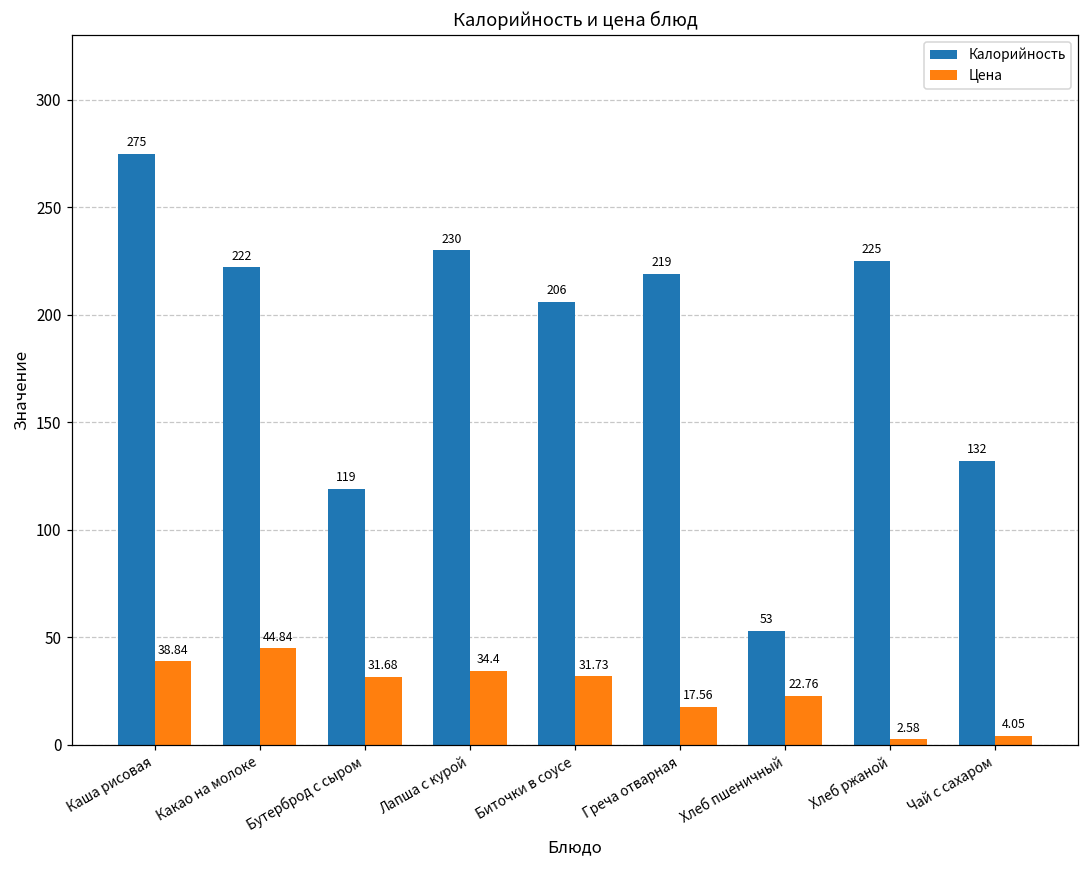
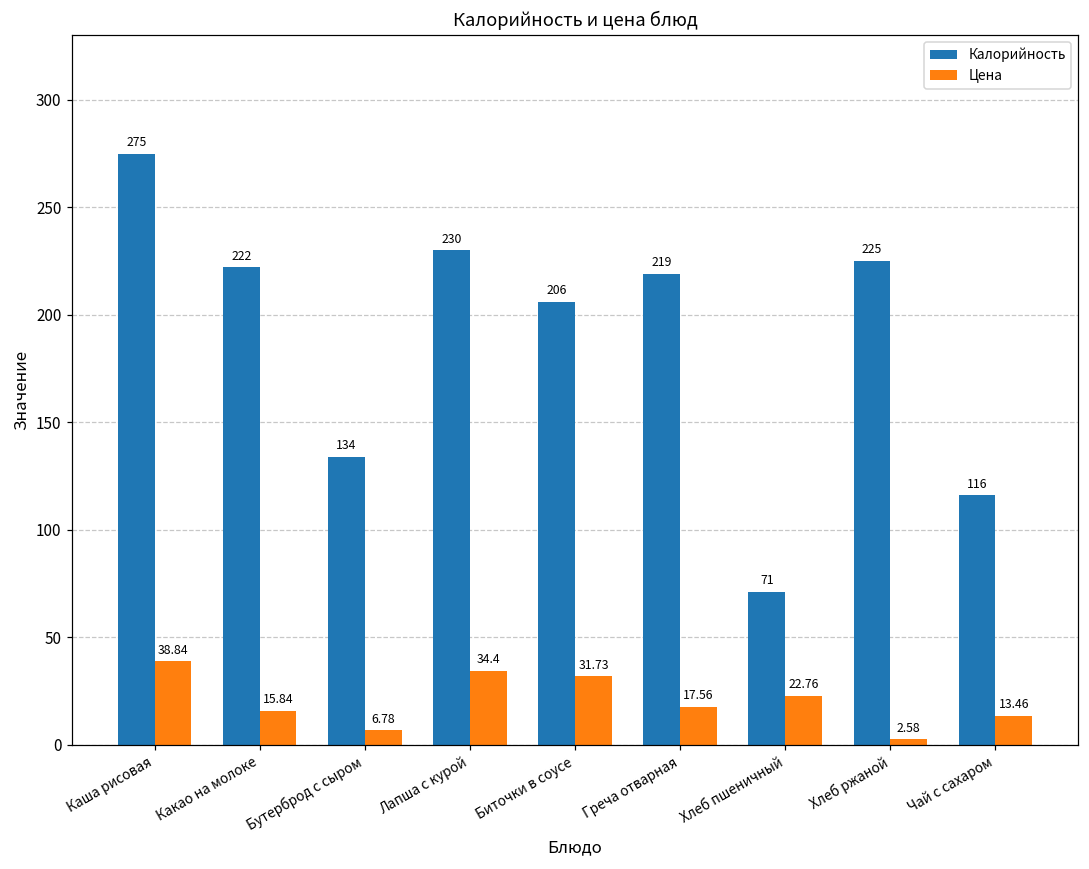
Цена, Какао на молоке: 44.84 -> 15.84
Калорийность, Бутерброд с сыром: 119 -> 134
Цена, Бутерброд с сыром: 31.68 -> 6.78
Калорийность, Хлеб пшеничный: 53 -> 71
Калорийность, Чай с сахаром: 132 -> 116
Цена, Чай с сахаром: 4.05 -> 13.46
